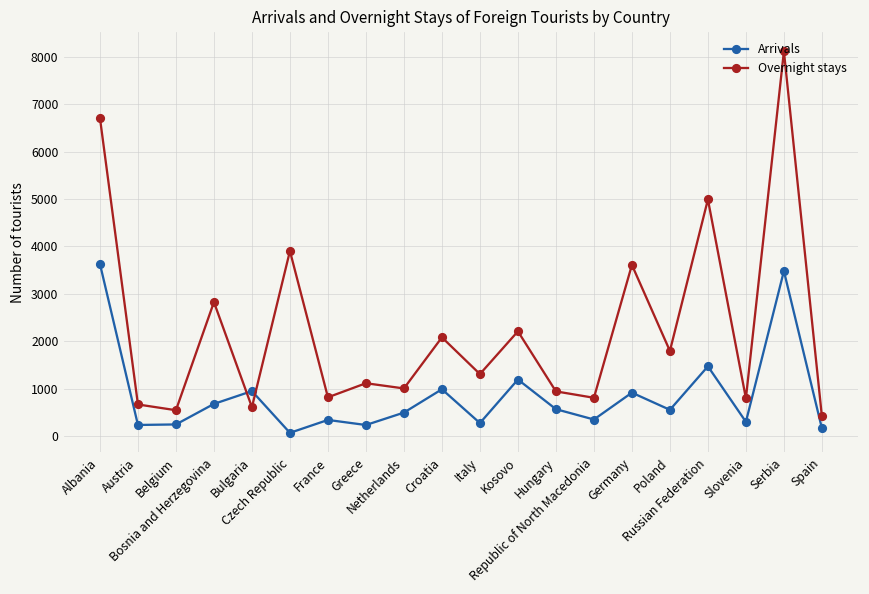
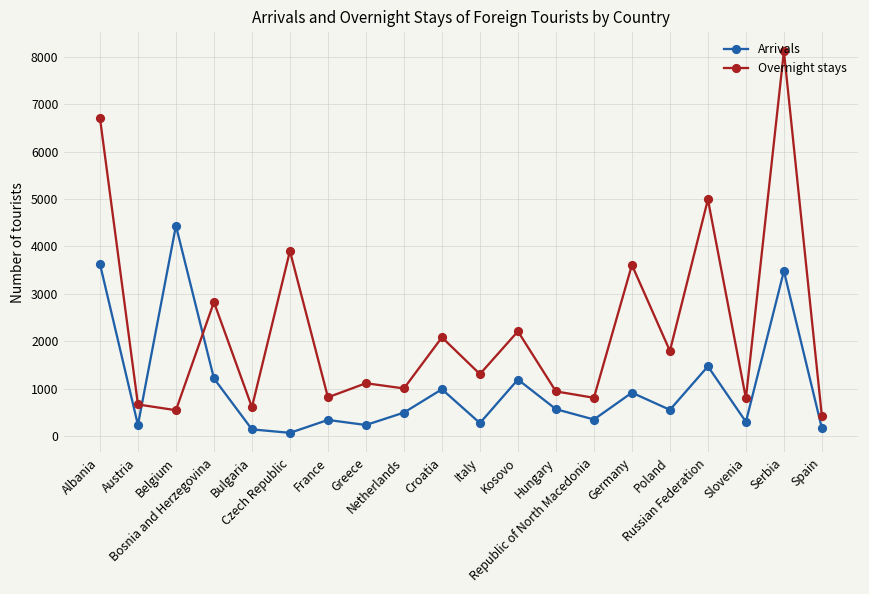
Arrivals, Belgium: 200 -> 4400
Arrivals, Bosnia and Herzegovina: 700 -> 1200
Arrivals, Bulgaria: 1000 -> 100
